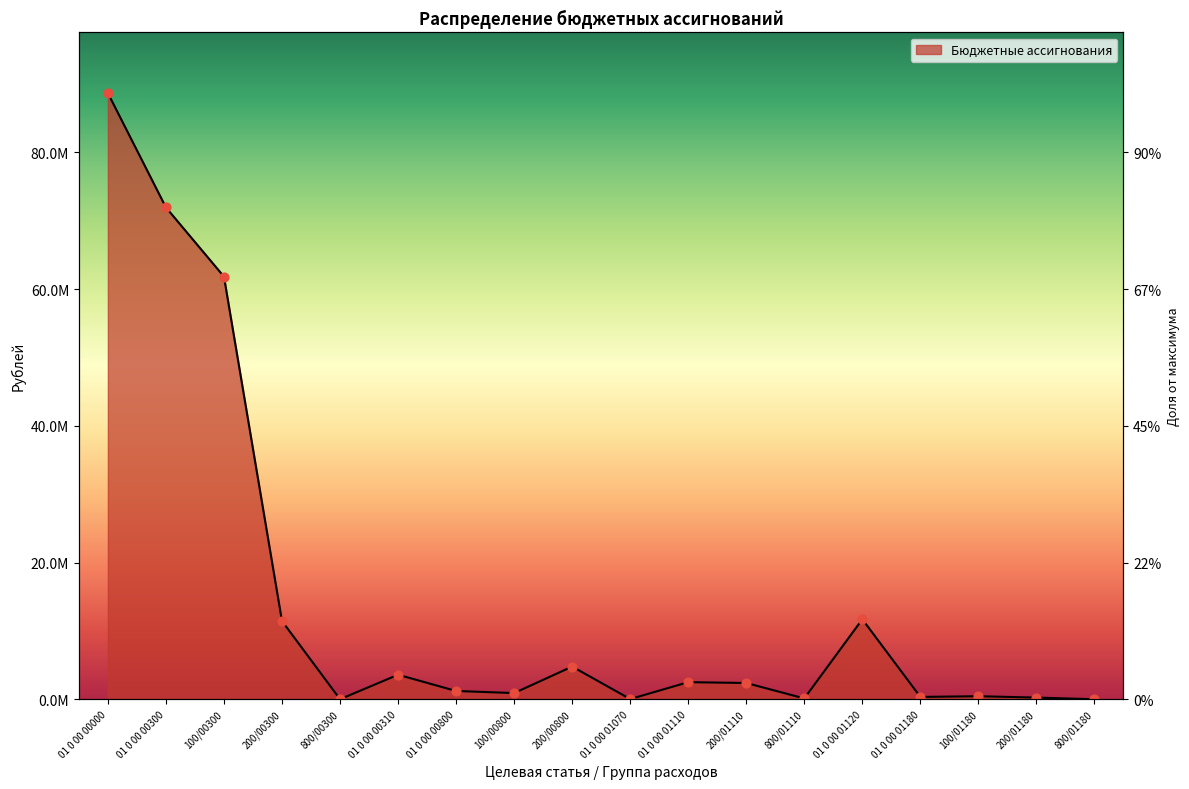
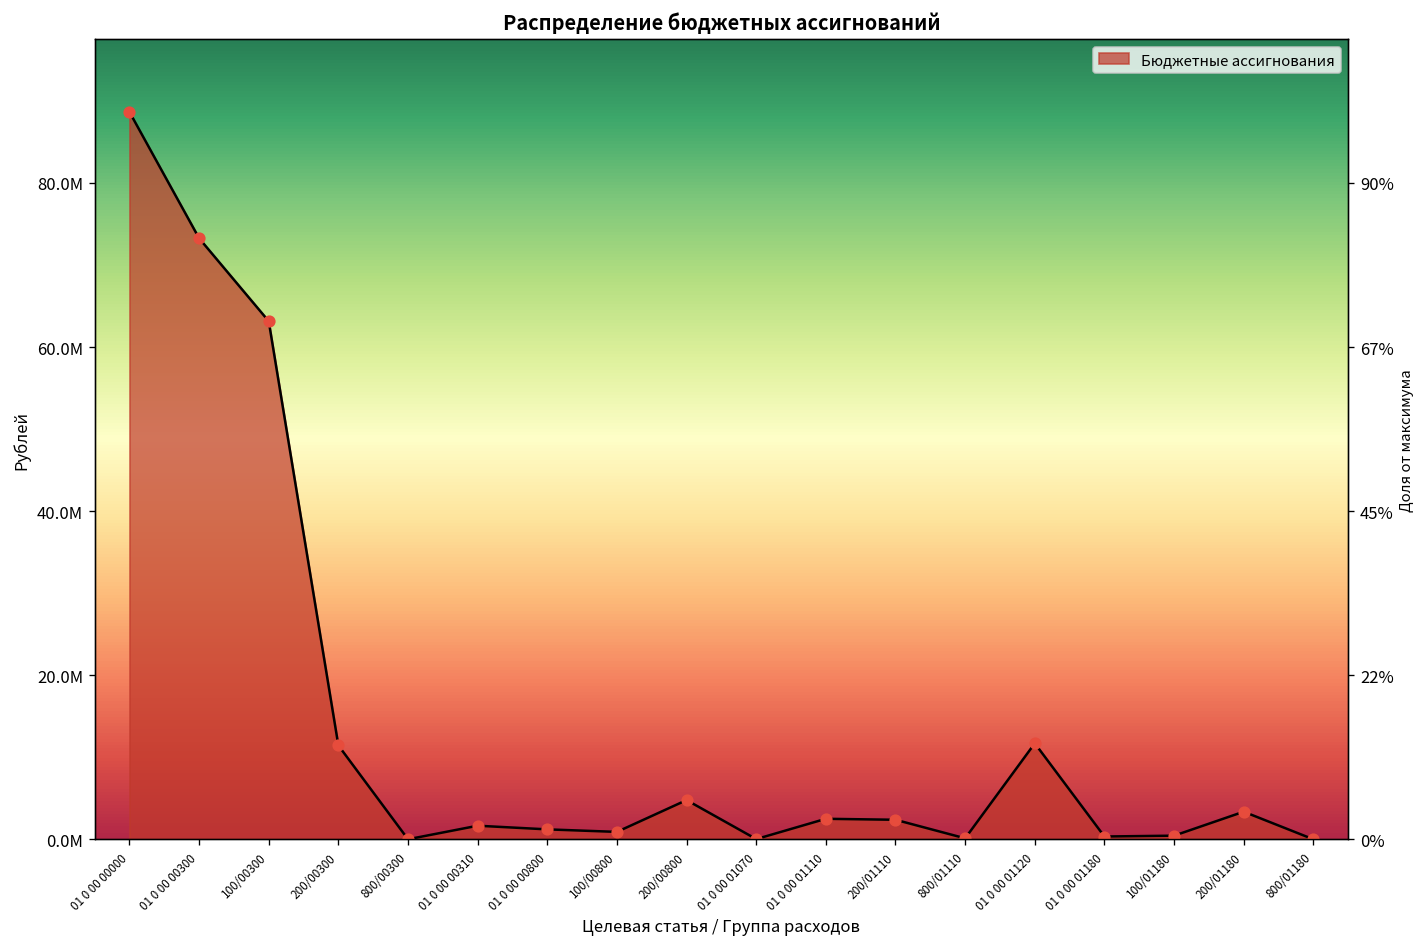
01 0 00 00300: 72000000 -> 73000000
100/00300: 62000000 -> 63000000
01 0 00 00310: 4000000 -> 2000000
200/01180: 0 -> 3000000
